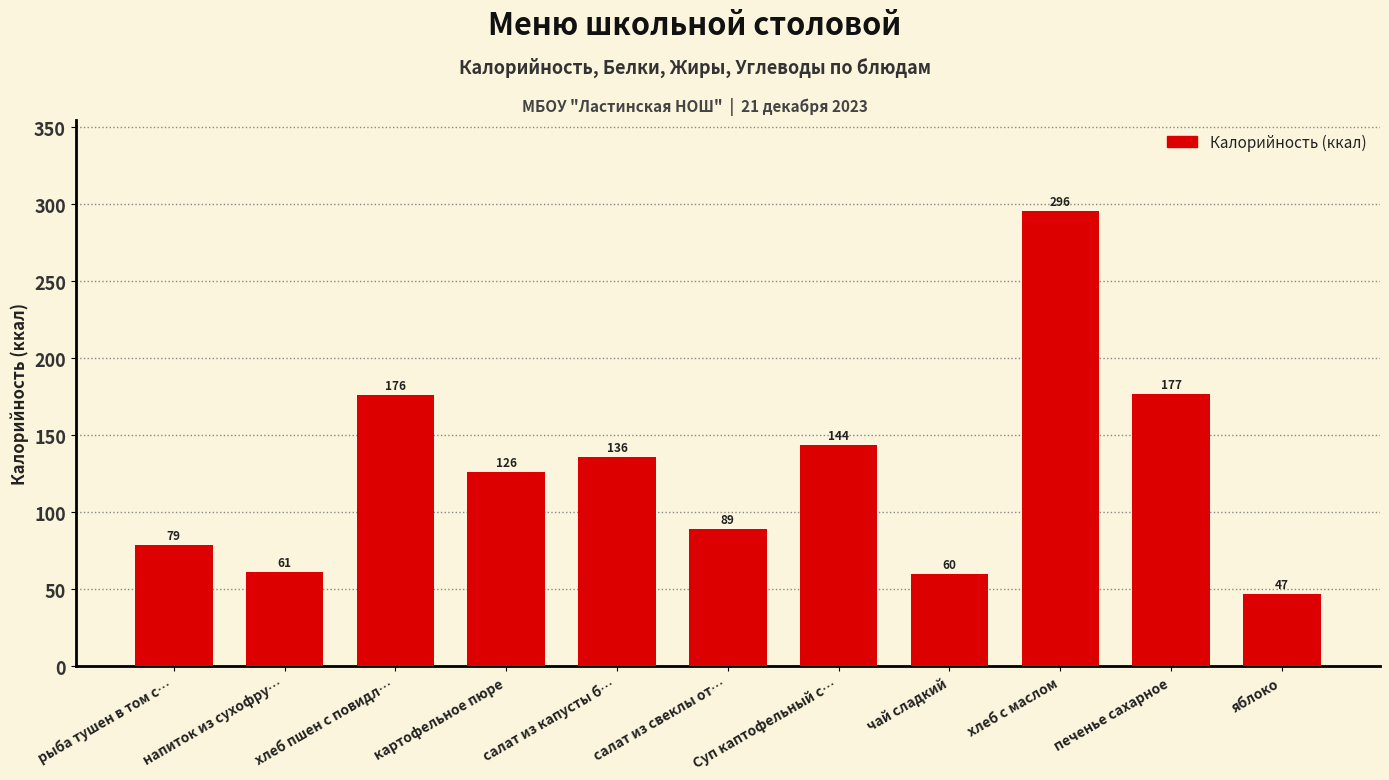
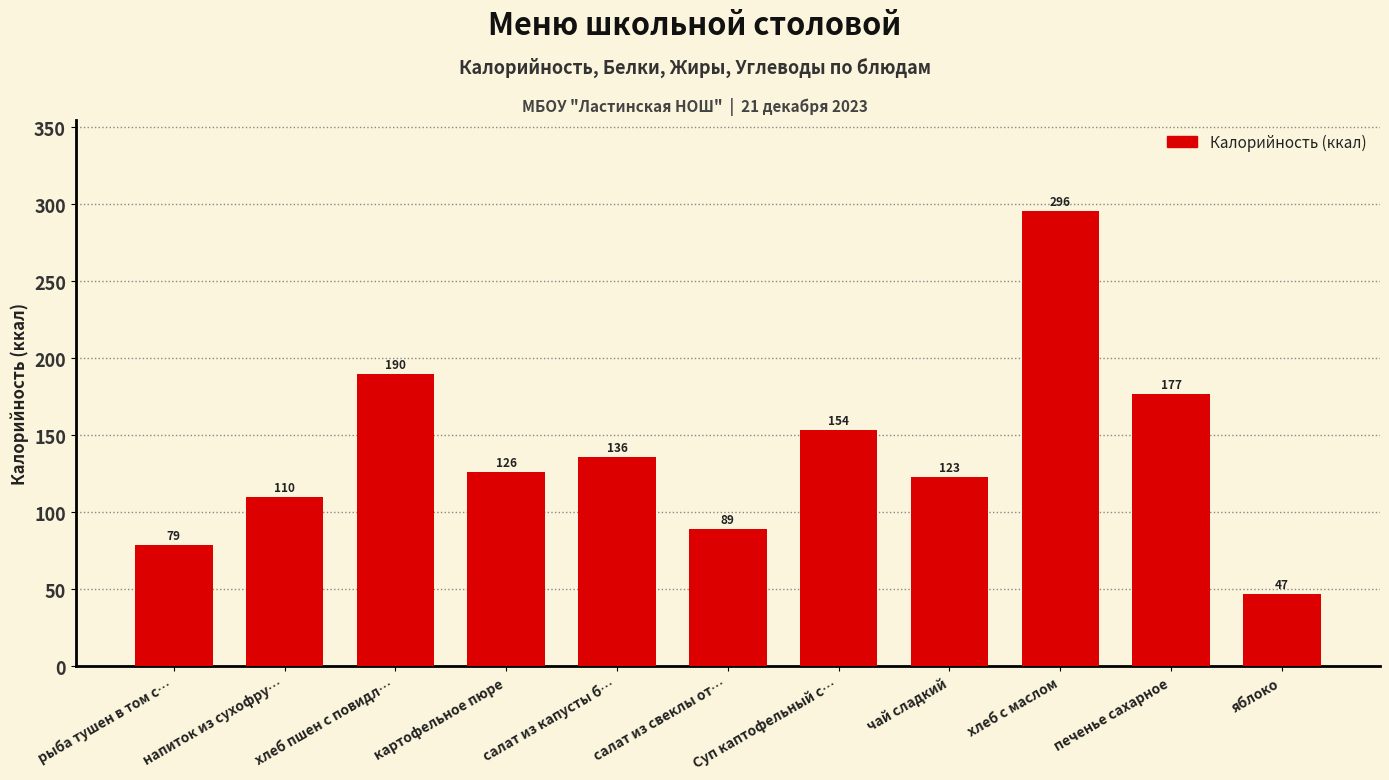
напиток из сухофру…: 61 -> 110
хлеб пшен с повидл…: 176 -> 190
Суп каптофельный с…: 144 -> 154
чай сладкий: 60 -> 123
